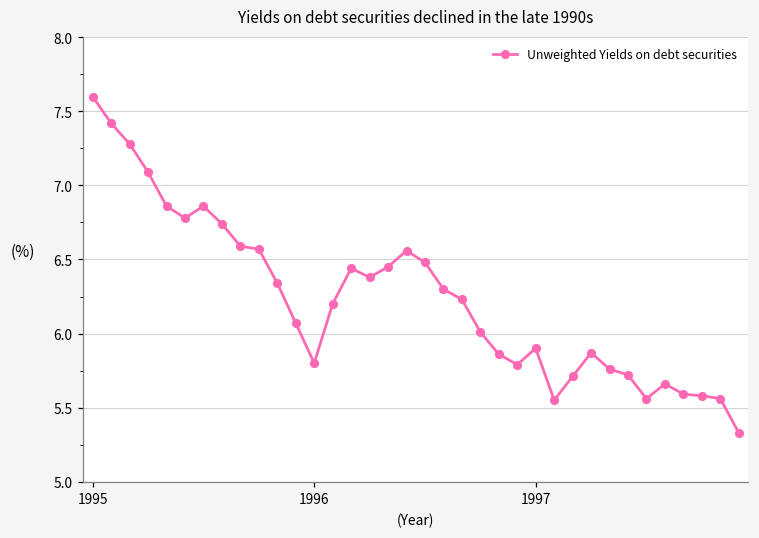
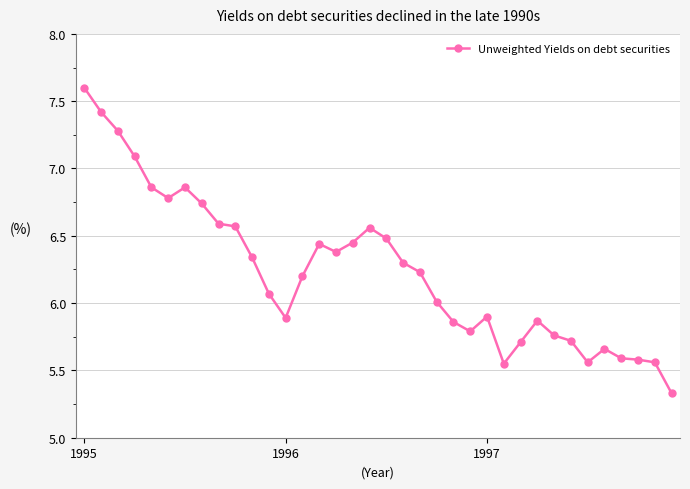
1996: 5.80 -> 5.89
